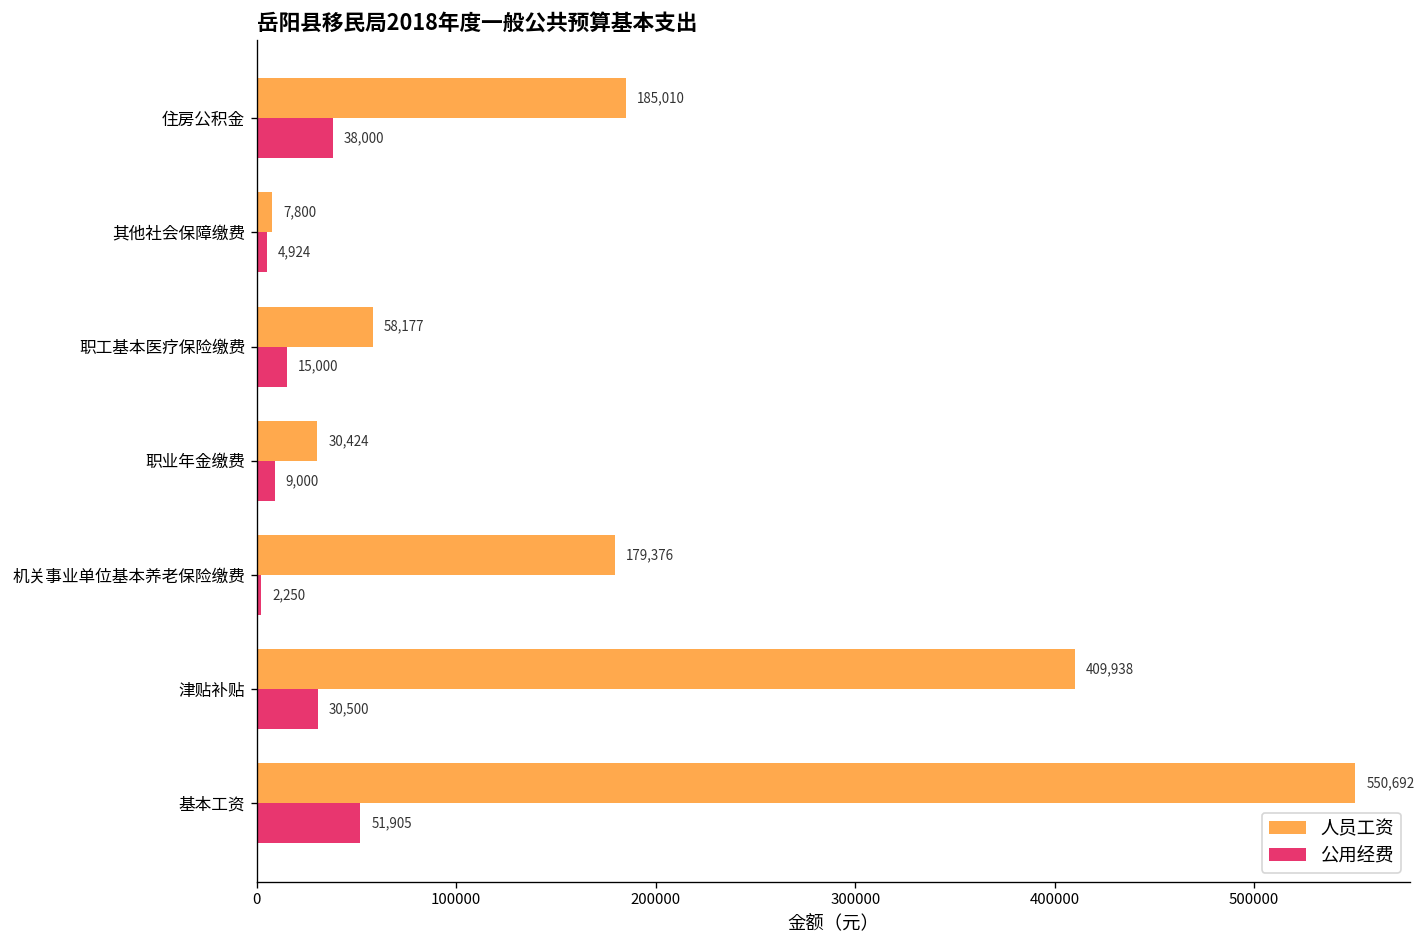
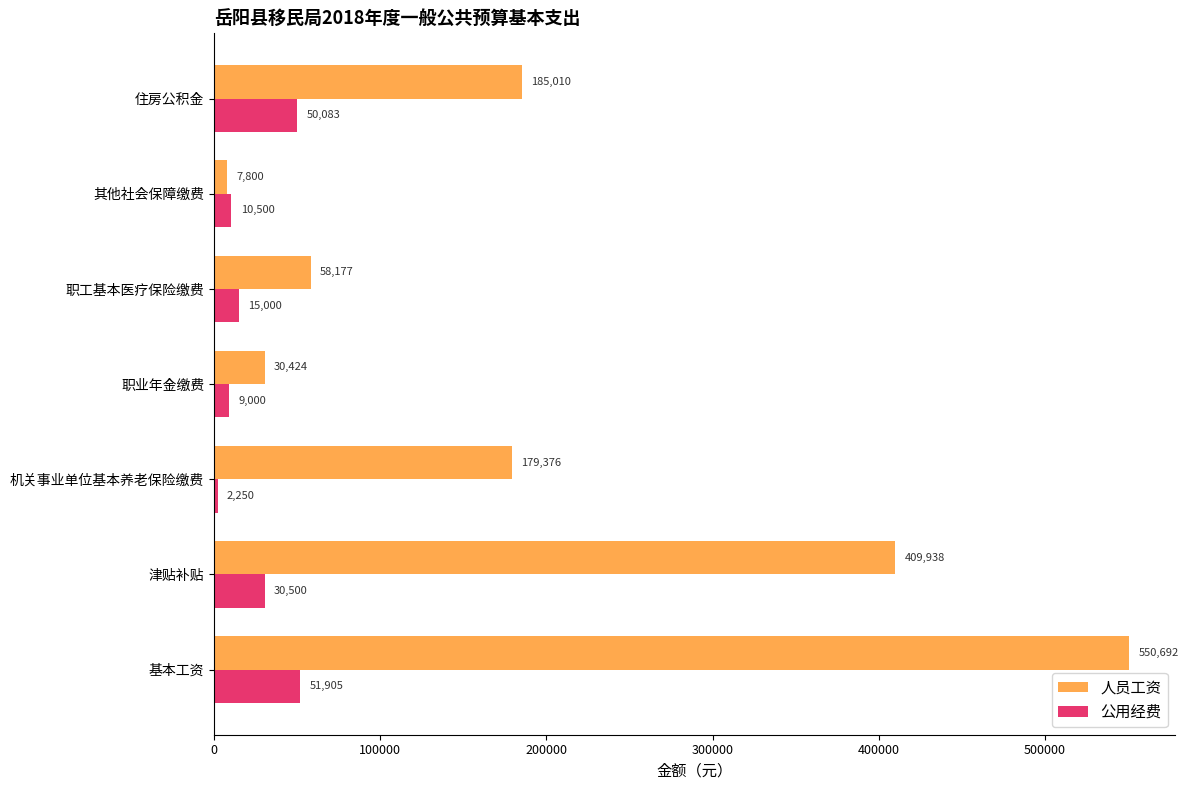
公用经费, 住房公积金: 38,000 -> 50,083
公用经费, 其他社会保障缴费: 4,924 -> 10,500
